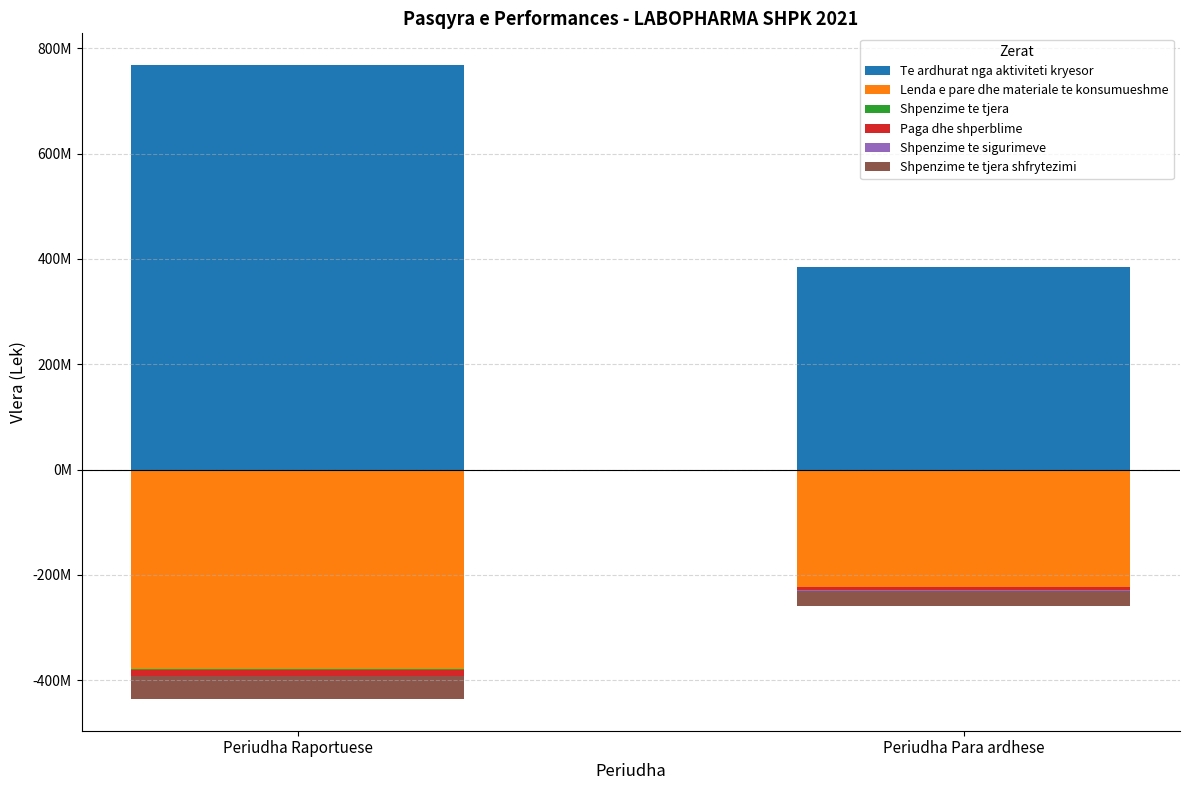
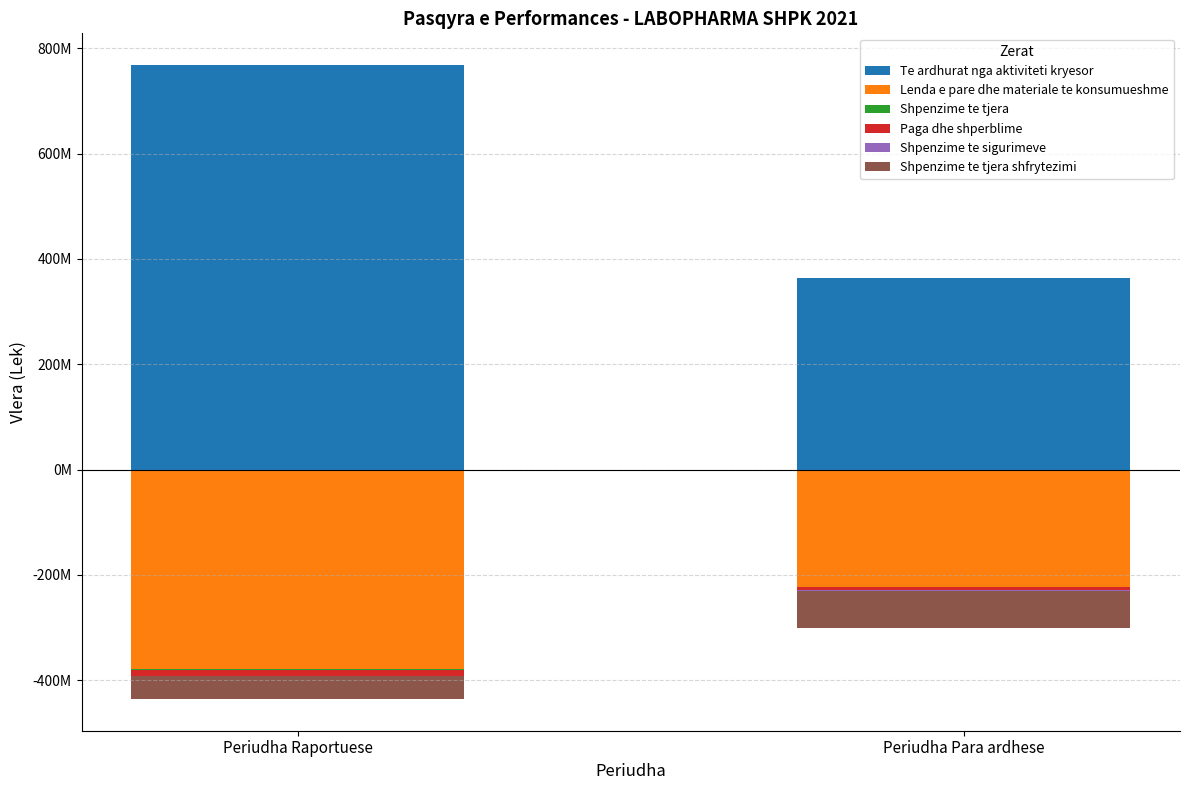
Te ardhurat nga aktiviteti kryesor, Periudha Para ardhese: 380000000 -> 360000000
Shpenzime te tjera shfrytezimi, Periudha Para ardhese: -30000000 -> -70000000
